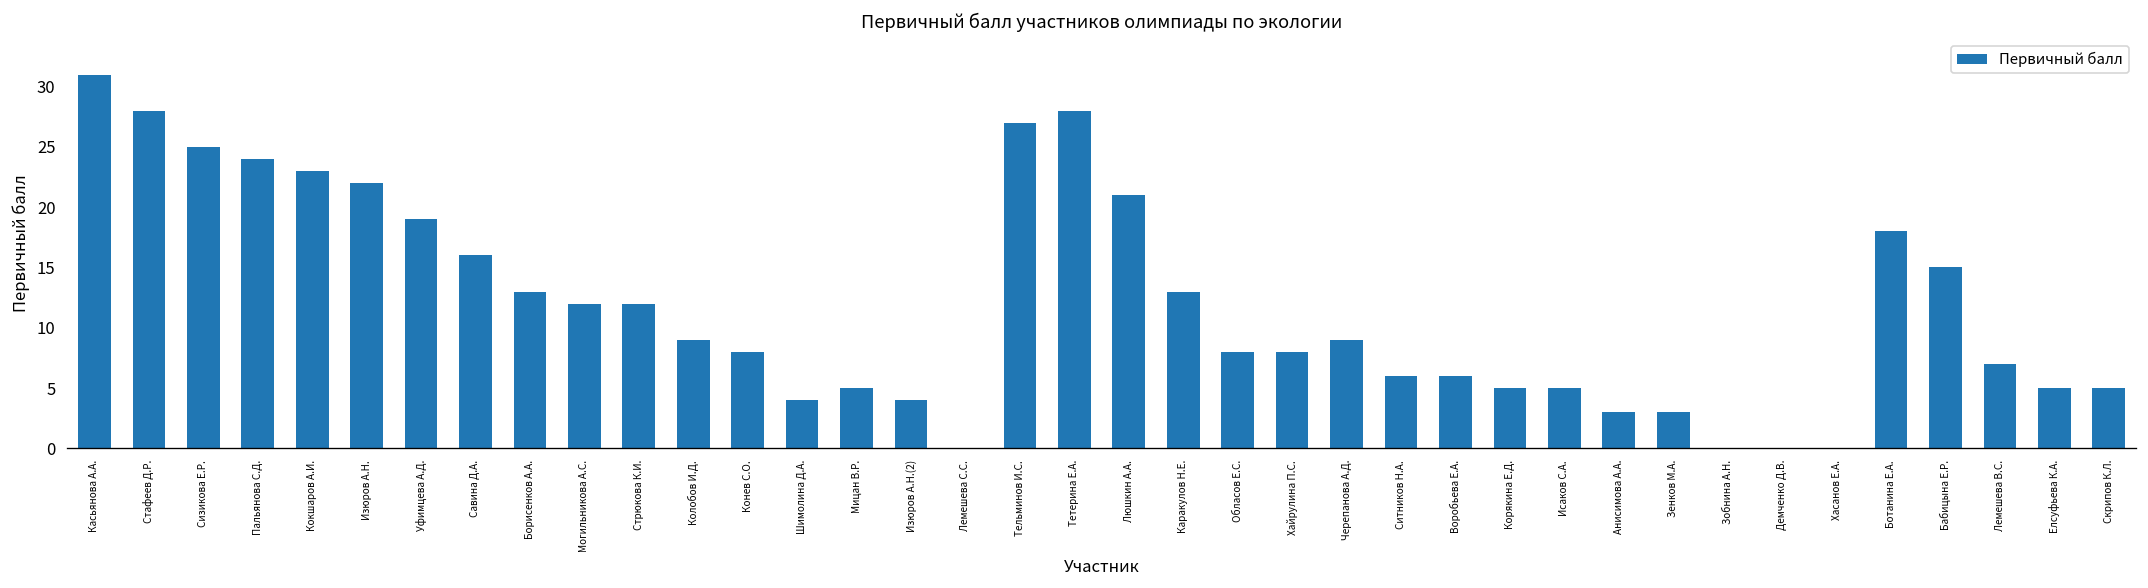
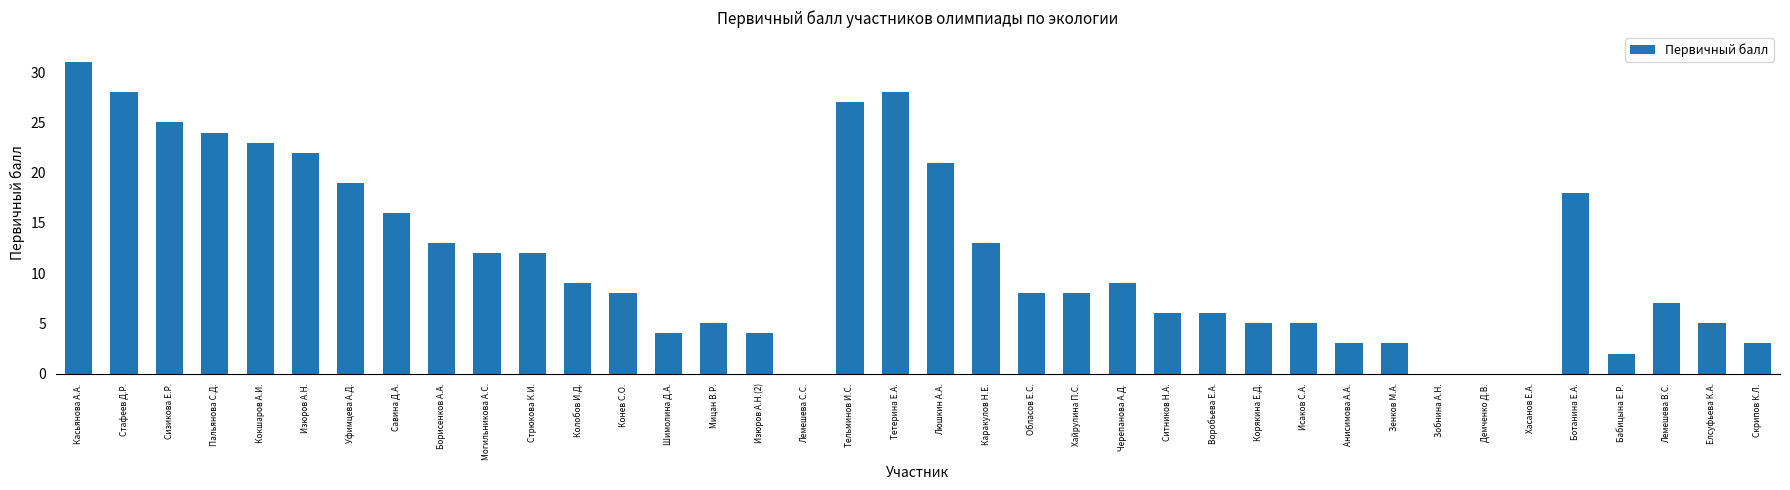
Бабицына Е.Р.: 15 -> 2
Скрипов К.Л.: 5 -> 3
